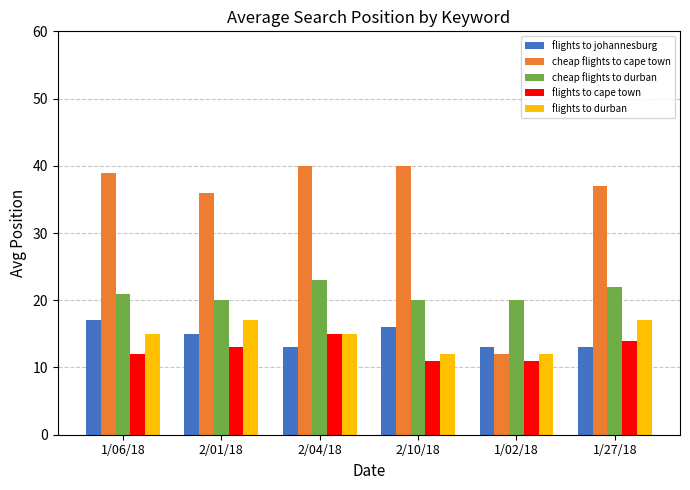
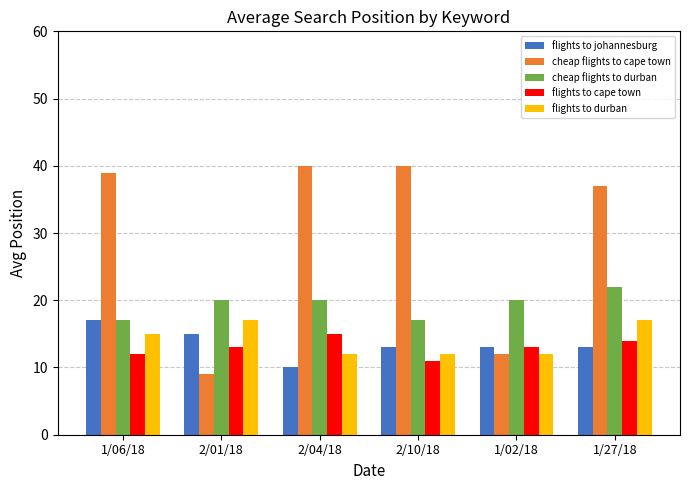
cheap flights to durban, 1/06/18: 21 -> 17
cheap flights to cape town, 2/01/18: 36 -> 9
flights to johannesburg, 2/04/18: 13 -> 10
cheap flights to durban, 2/04/18: 23 -> 20
flights to durban, 2/04/18: 15 -> 12
flights to johannesburg, 2/10/18: 16 -> 13
cheap flights to durban, 2/10/18: 20 -> 17
flights to cape town, 1/02/18: 11 -> 13
